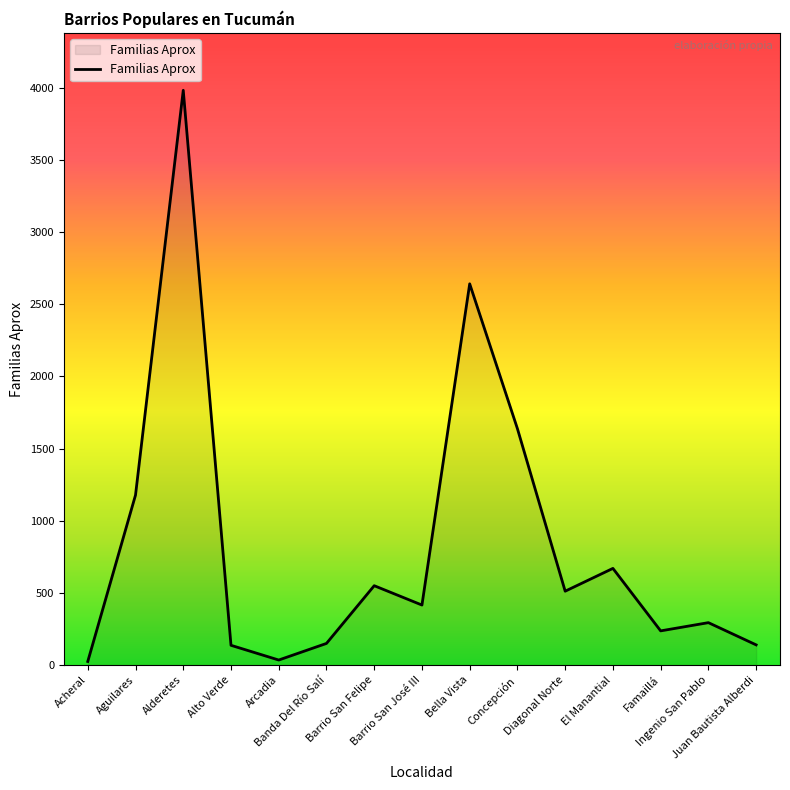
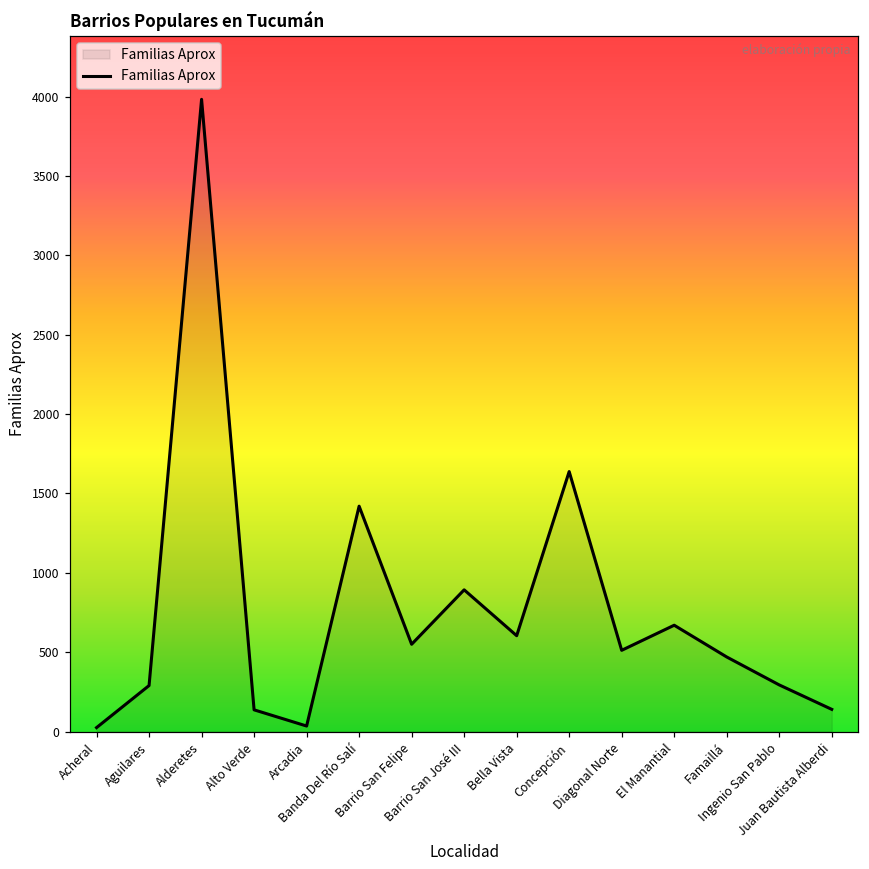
Aguilares: 1180 -> 290
Banda Del Río Salí: 150 -> 1420
Barrio San José III: 420 -> 890
Bella Vista: 2640 -> 600
Famaillá: 240 -> 470
